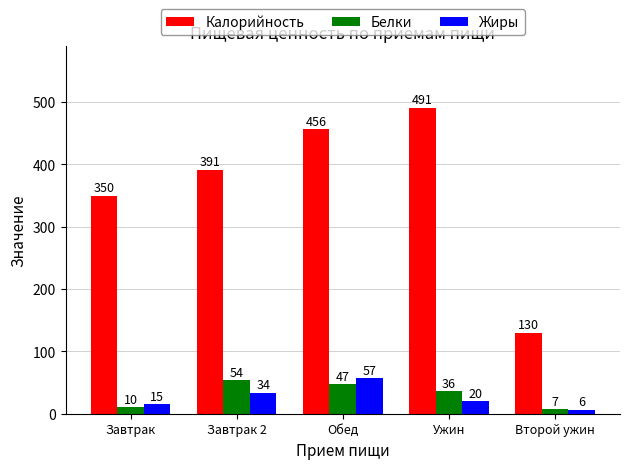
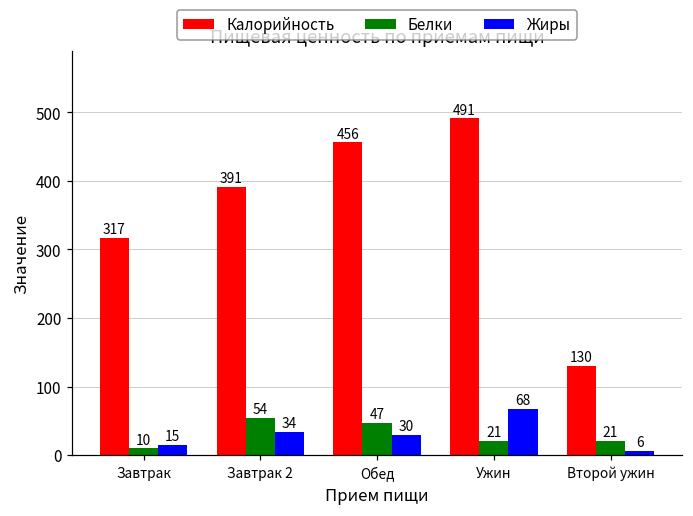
Калорийность, Завтрак: 350 -> 317
Жиры, Обед: 57 -> 30
Белки, Ужин: 36 -> 21
Жиры, Ужин: 20 -> 68
Белки, Второй ужин: 7 -> 21
